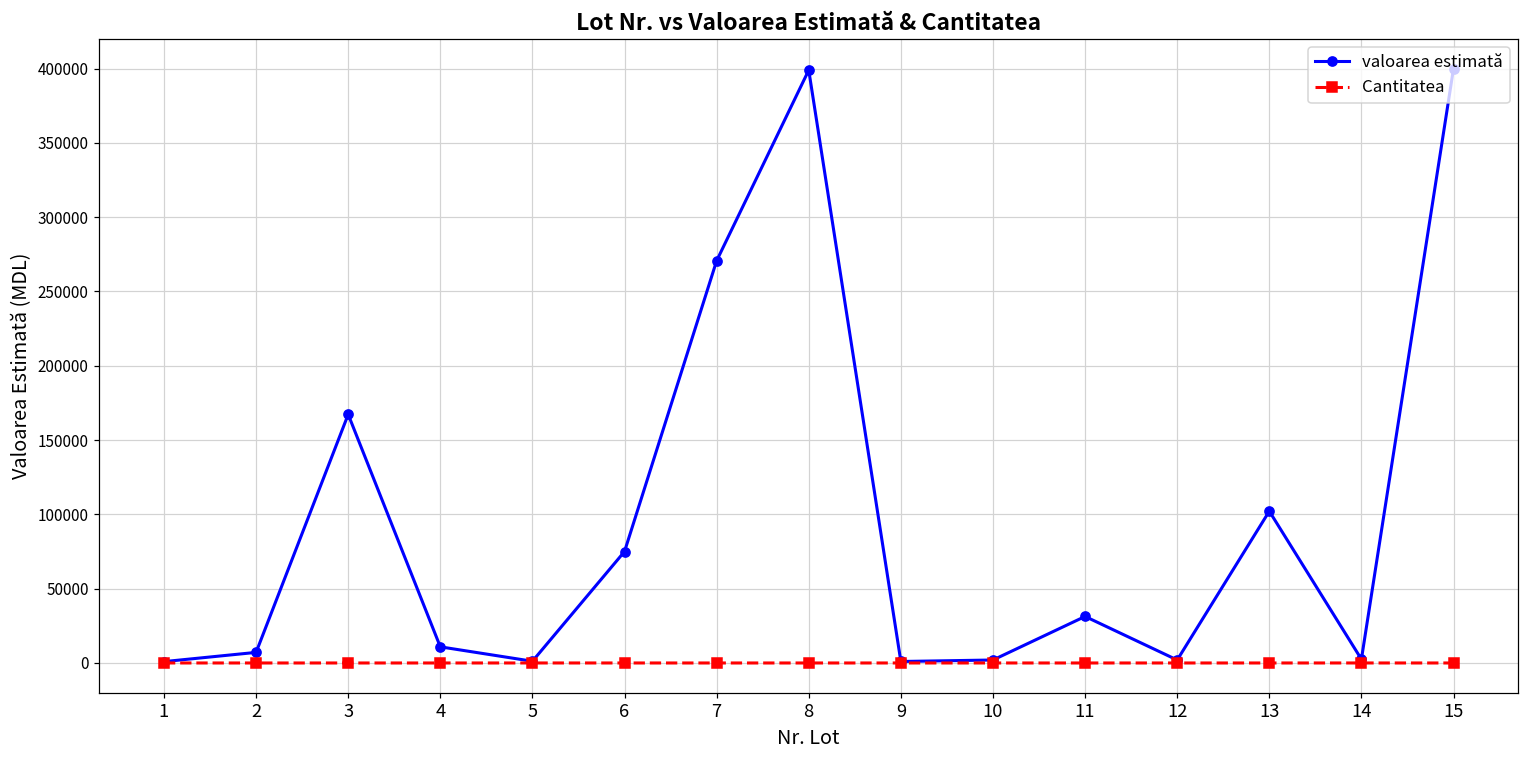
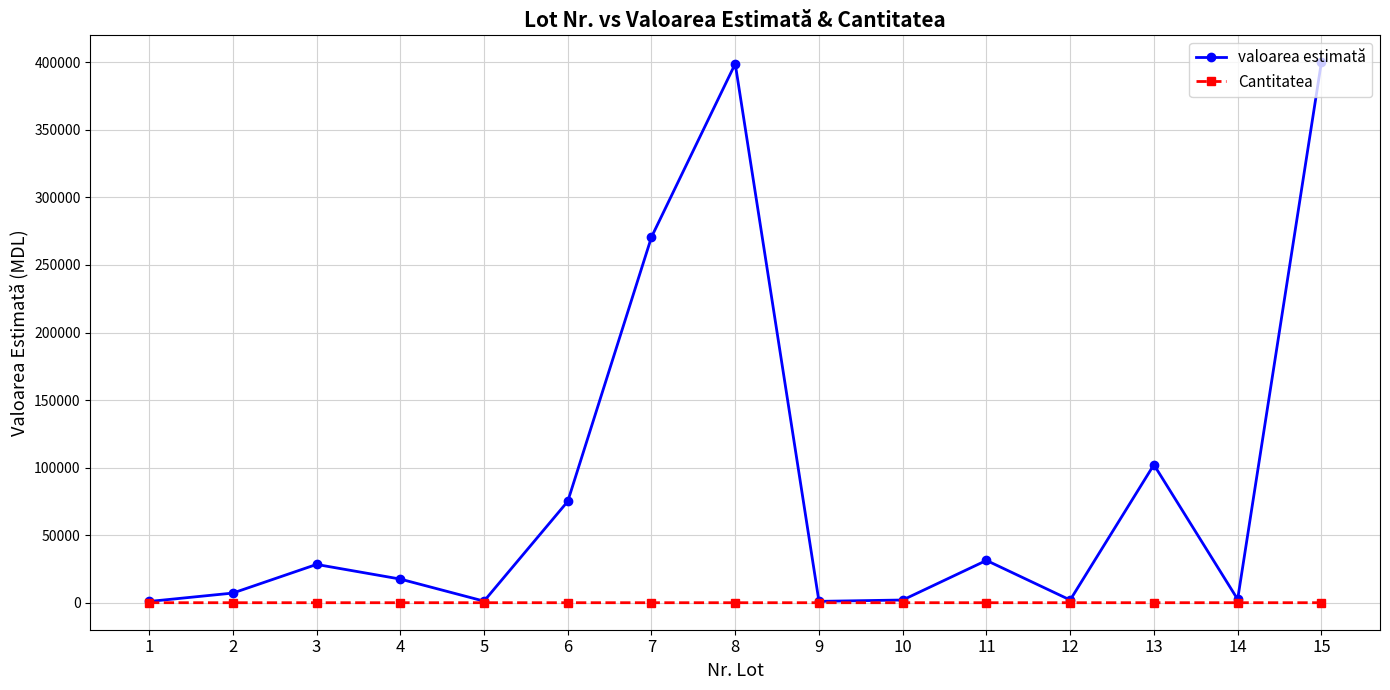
valoarea estimată, 3: 167000 -> 28000
valoarea estimată, 4: 11000 -> 18000
